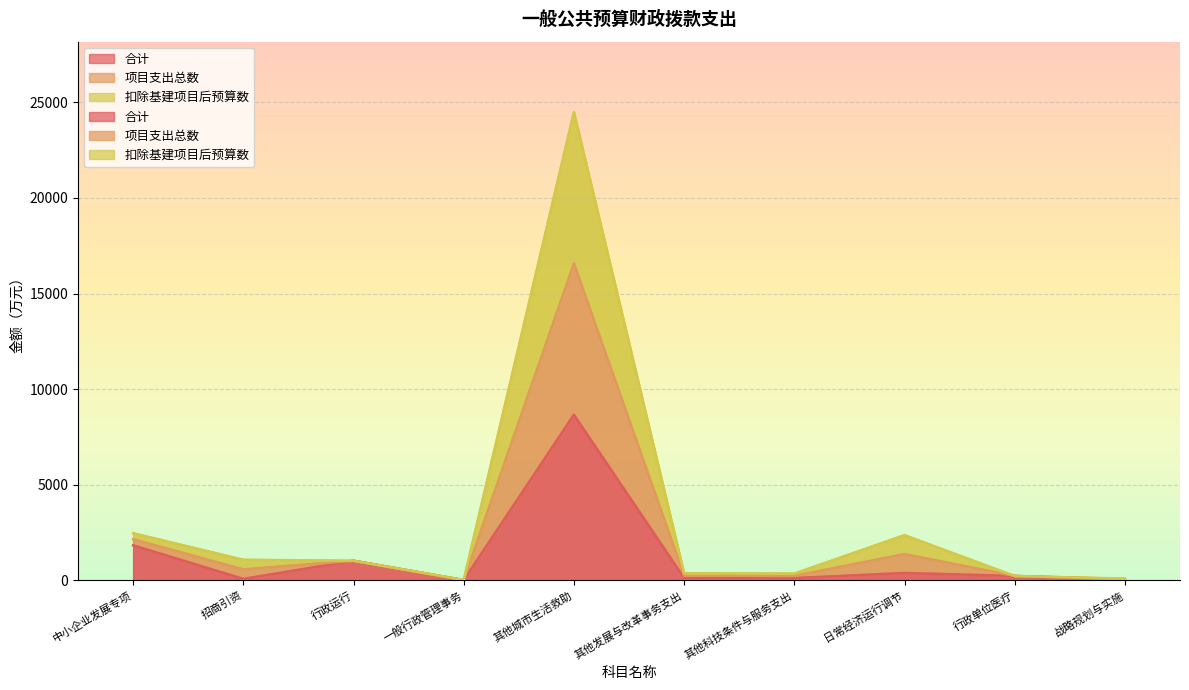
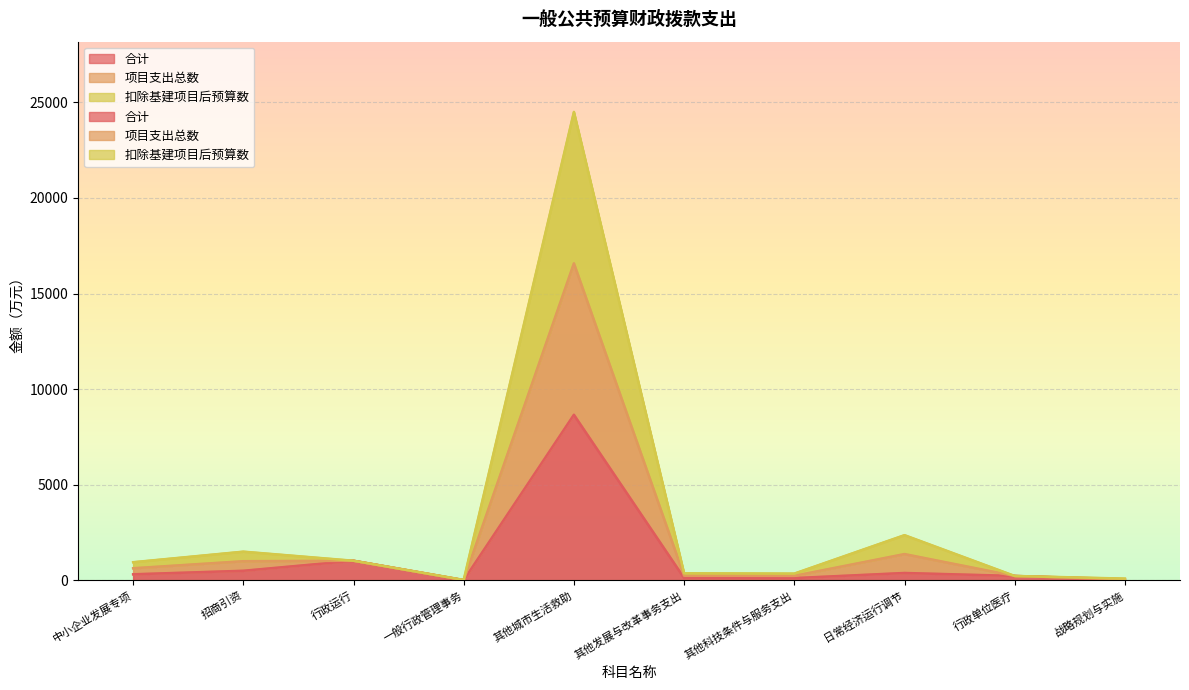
合计, 中小企业发展专项: 1800 -> 300
合计, 招商引资: 100 -> 500
